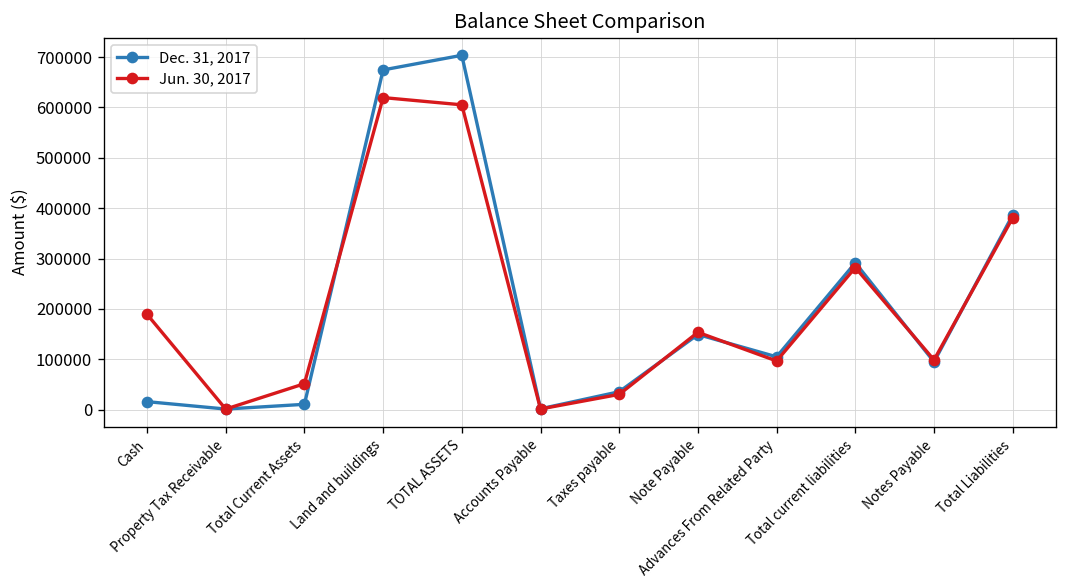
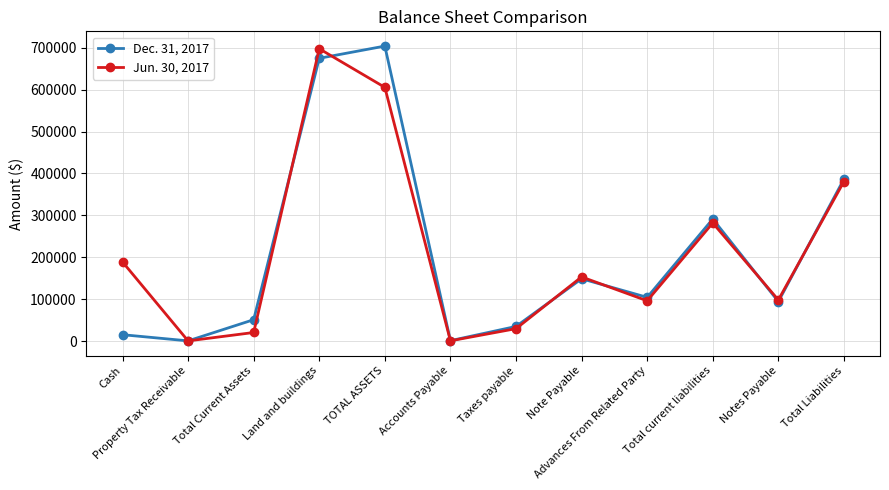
Dec. 31, 2017, Total Current Assets: 10000 -> 50000
Jun. 30, 2017, Total Current Assets: 50000 -> 20000
Jun. 30, 2017, Land and buildings: 620000 -> 700000
